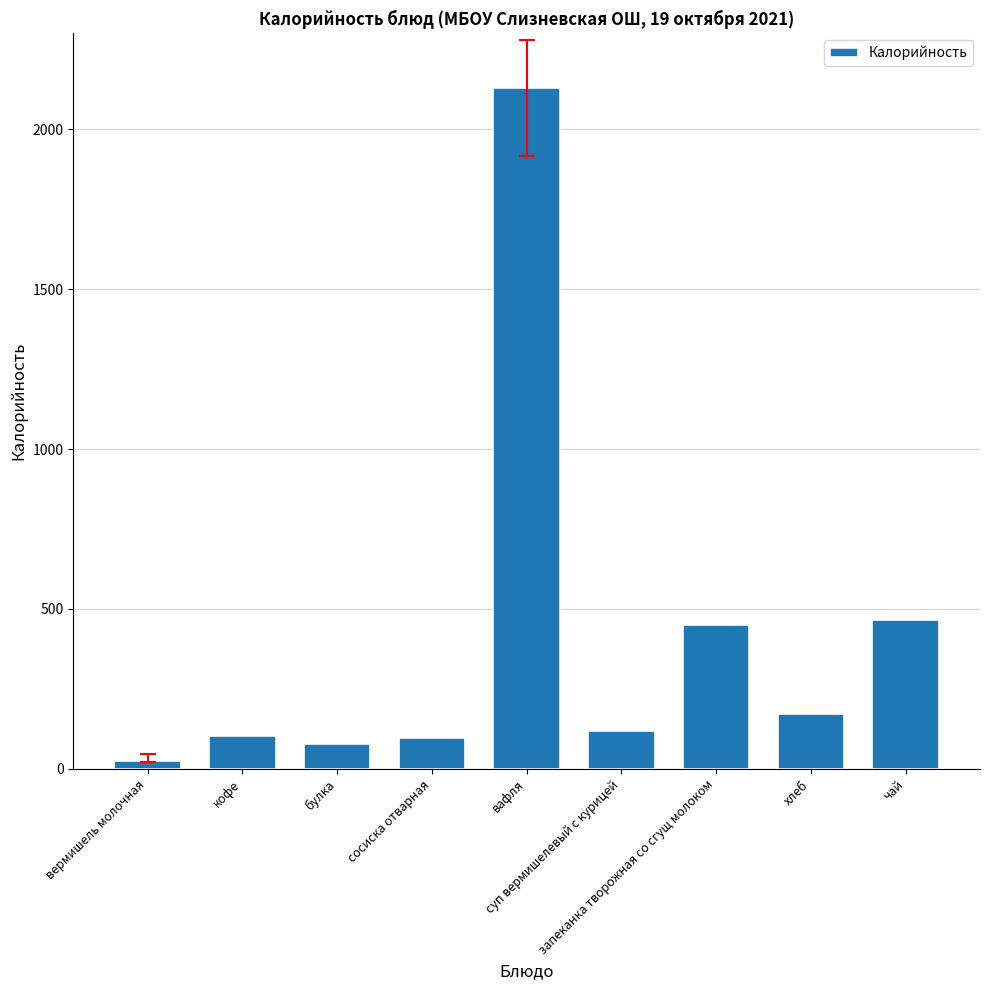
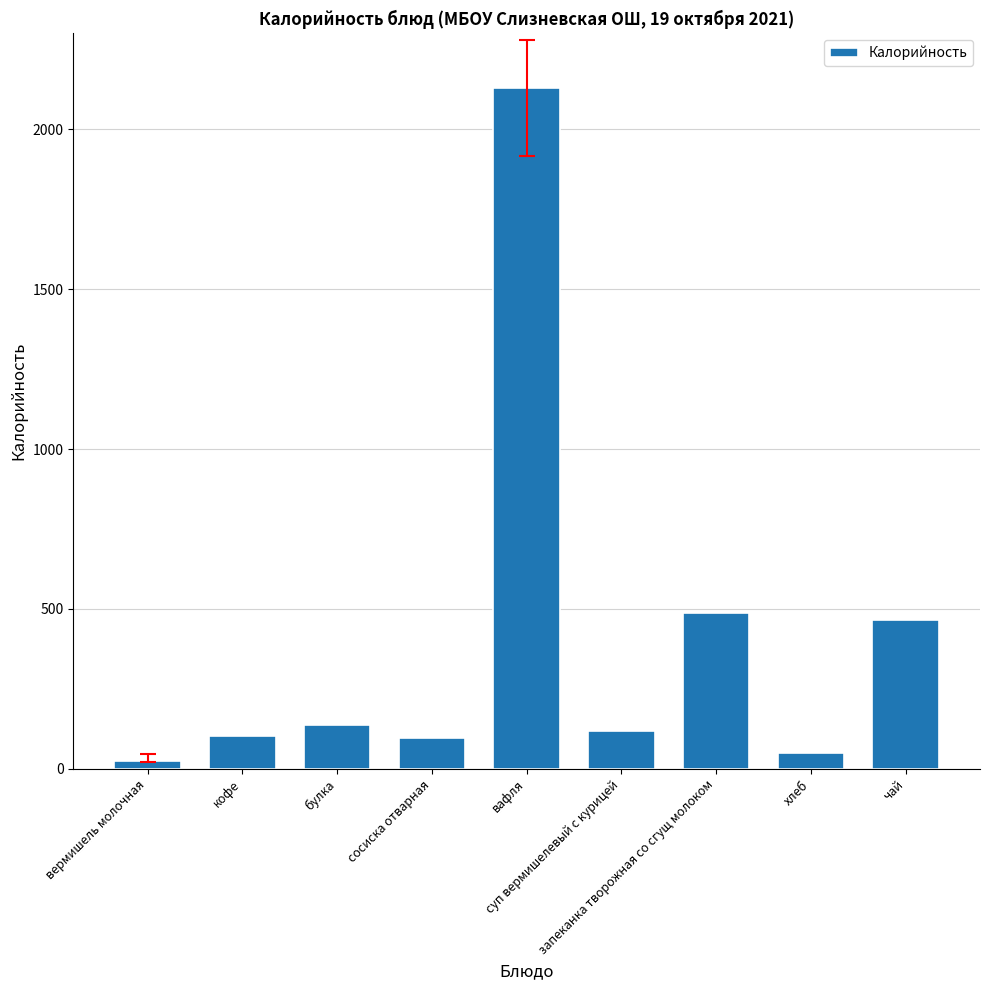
Калорийность, булка: 80 -> 140
Калорийность, запеканка творожная со сгущ молоком: 450 -> 490
Калорийность, хлеб: 170 -> 50
